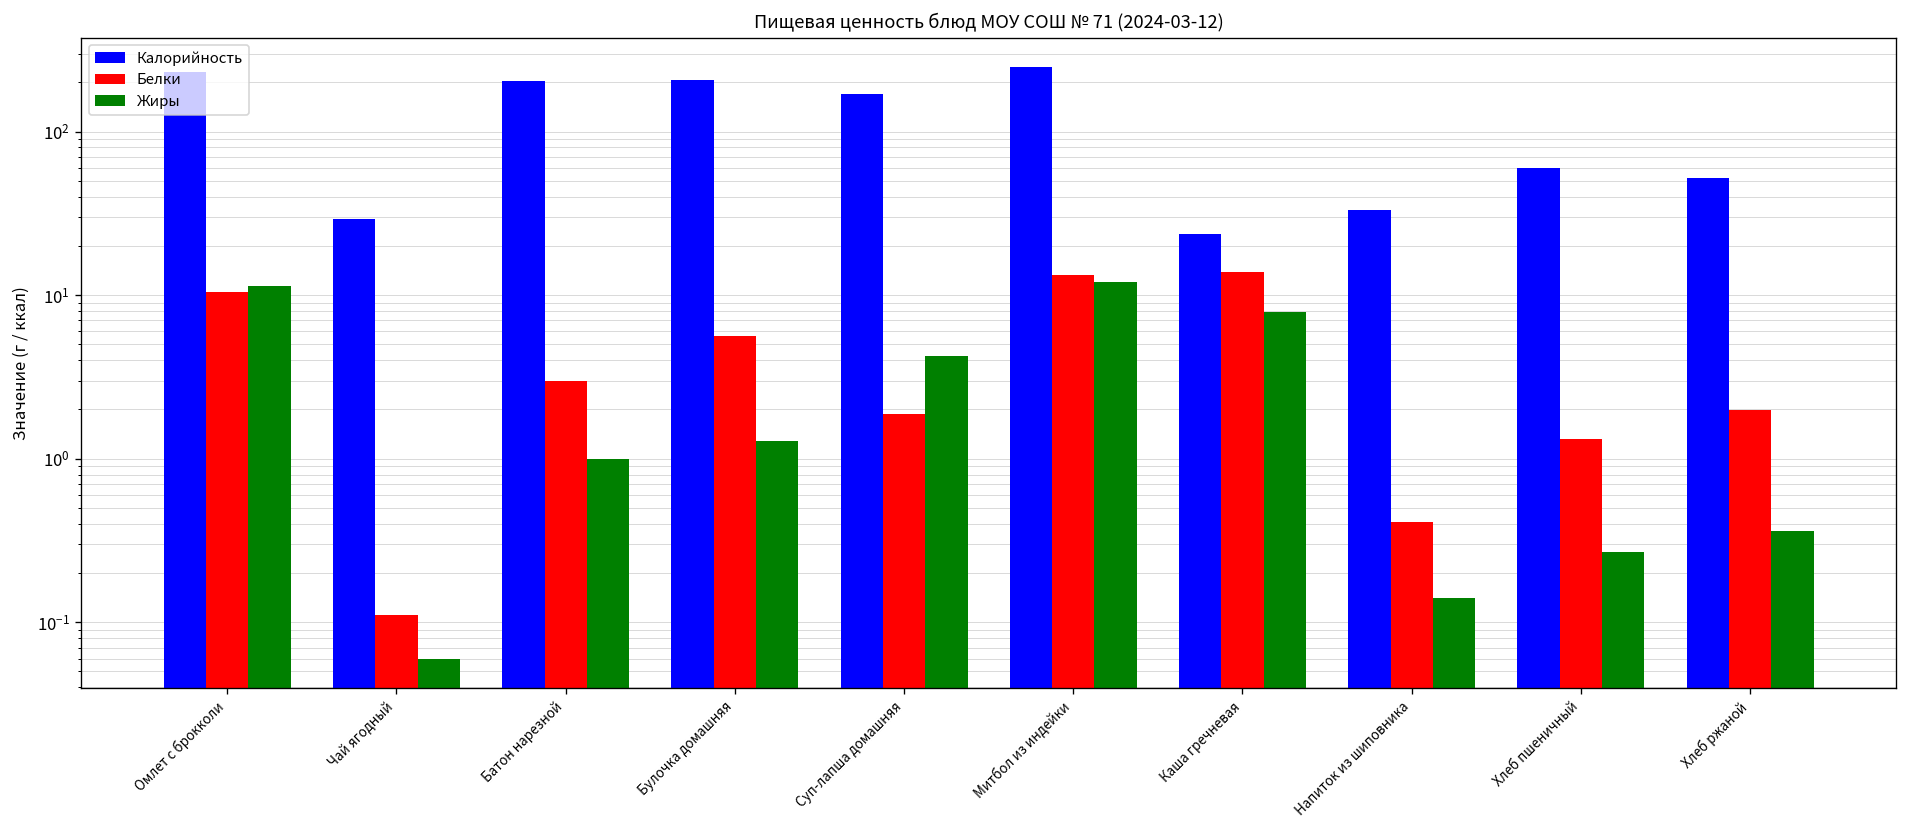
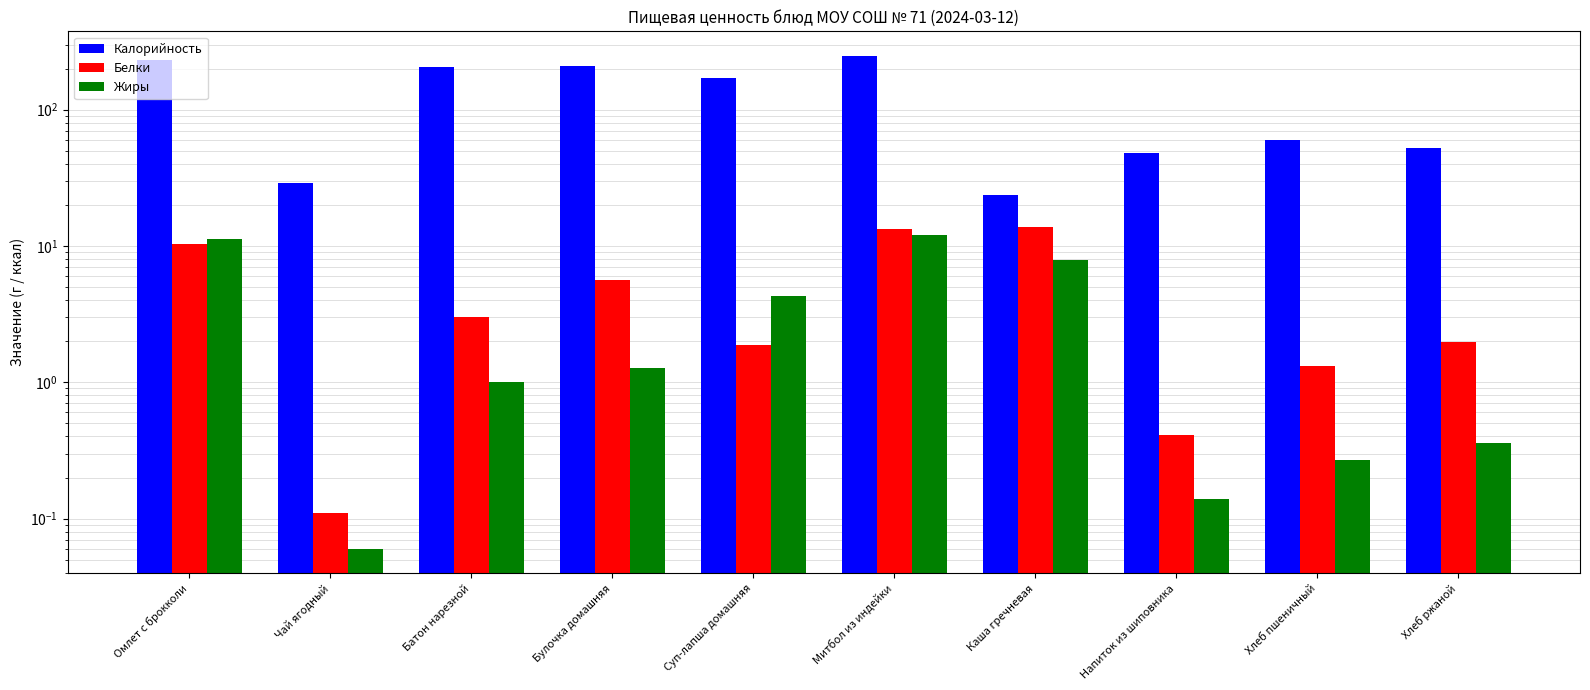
Калорийность, Напиток из шиповника: 33 -> 48
